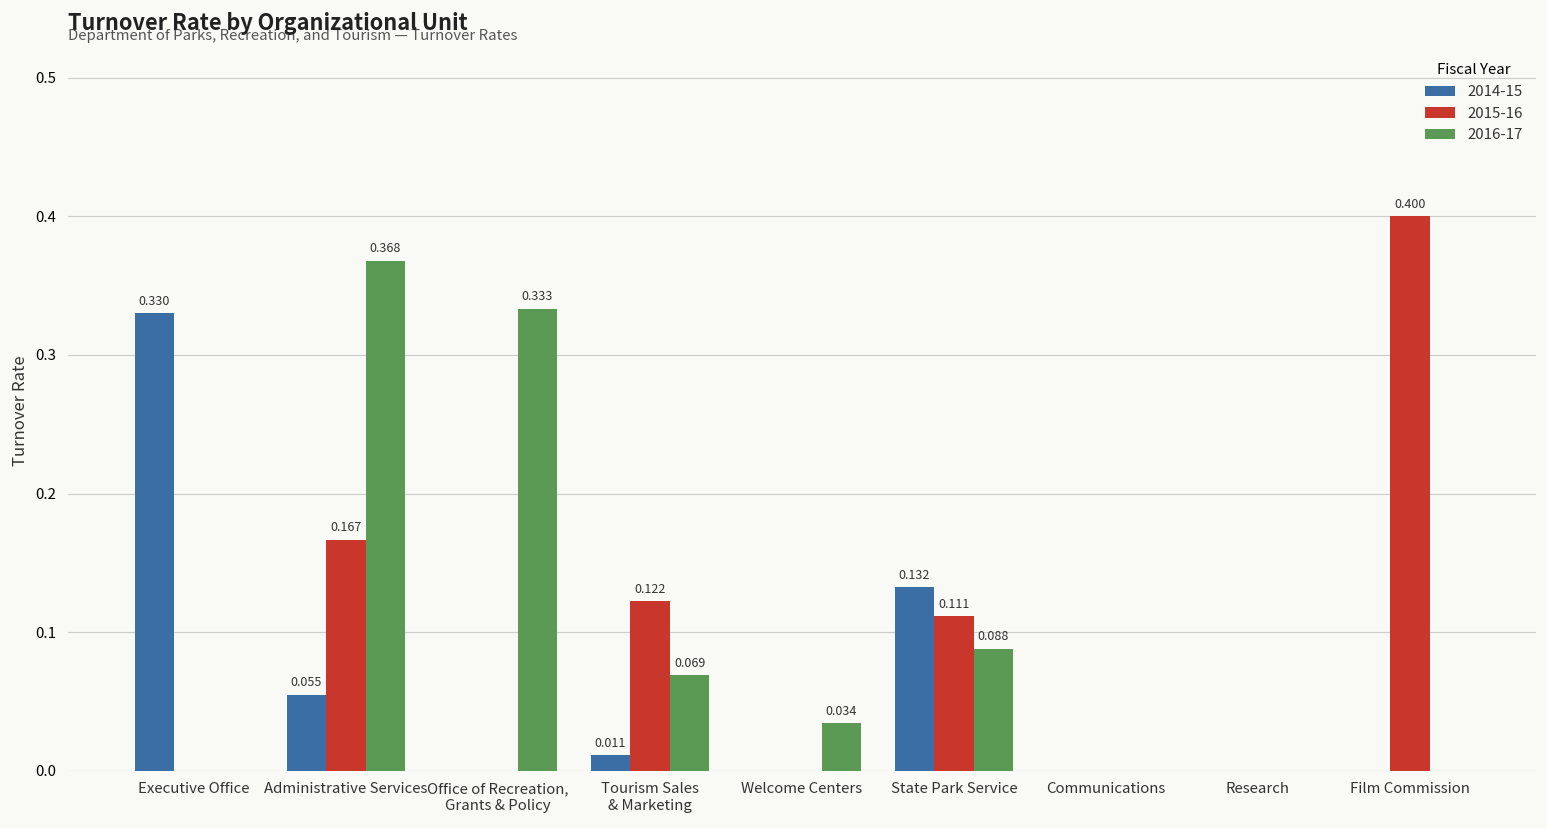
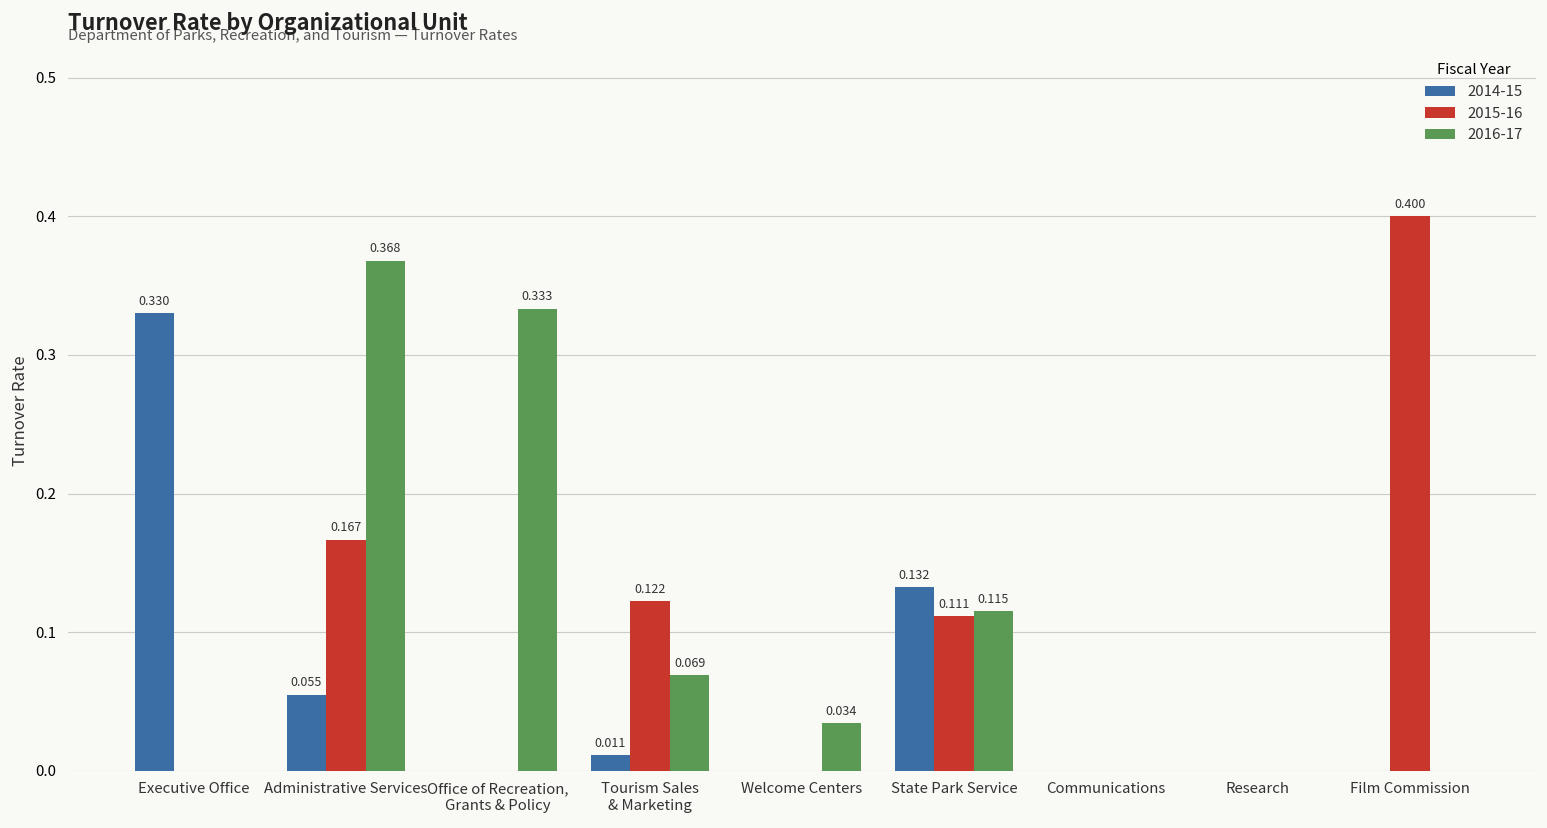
2016-17, State Park Service: 0.088 -> 0.115
